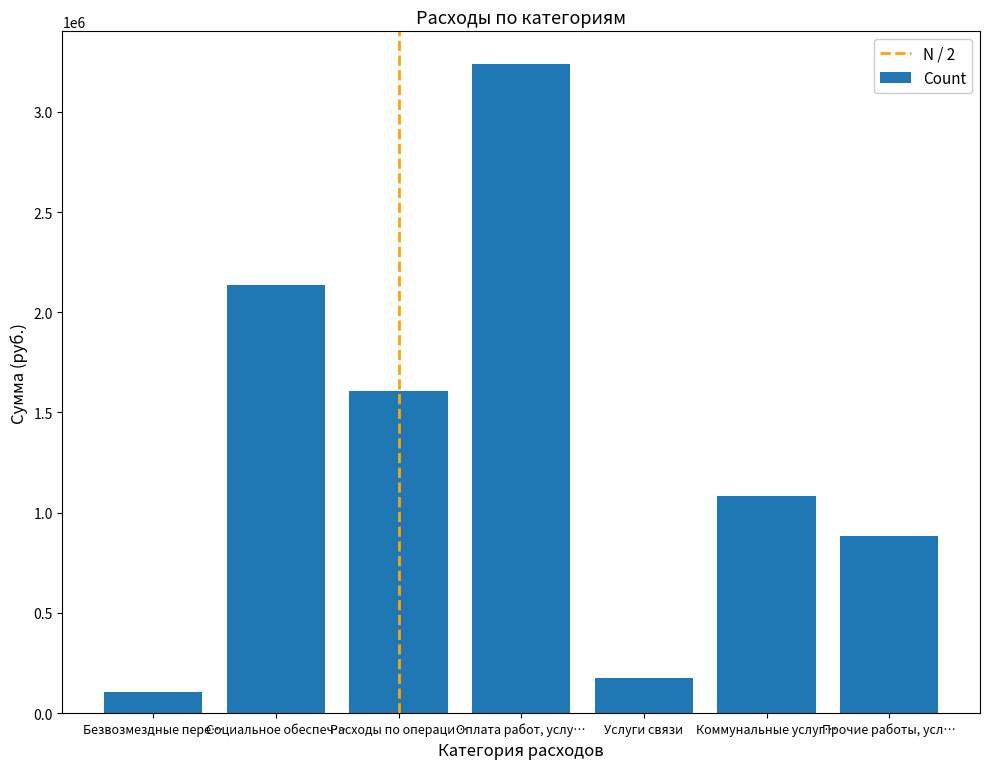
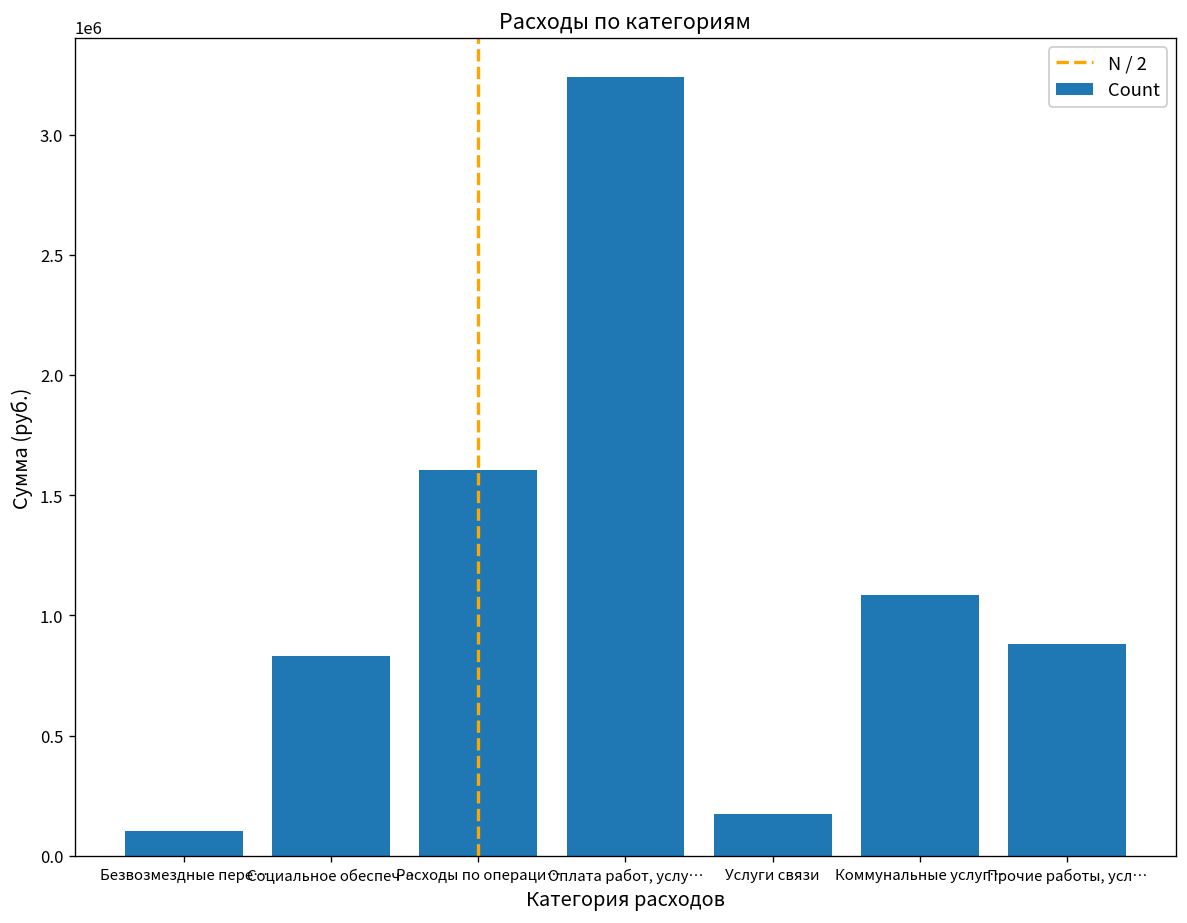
Социальное обеспеч…: 2140000 -> 830000
